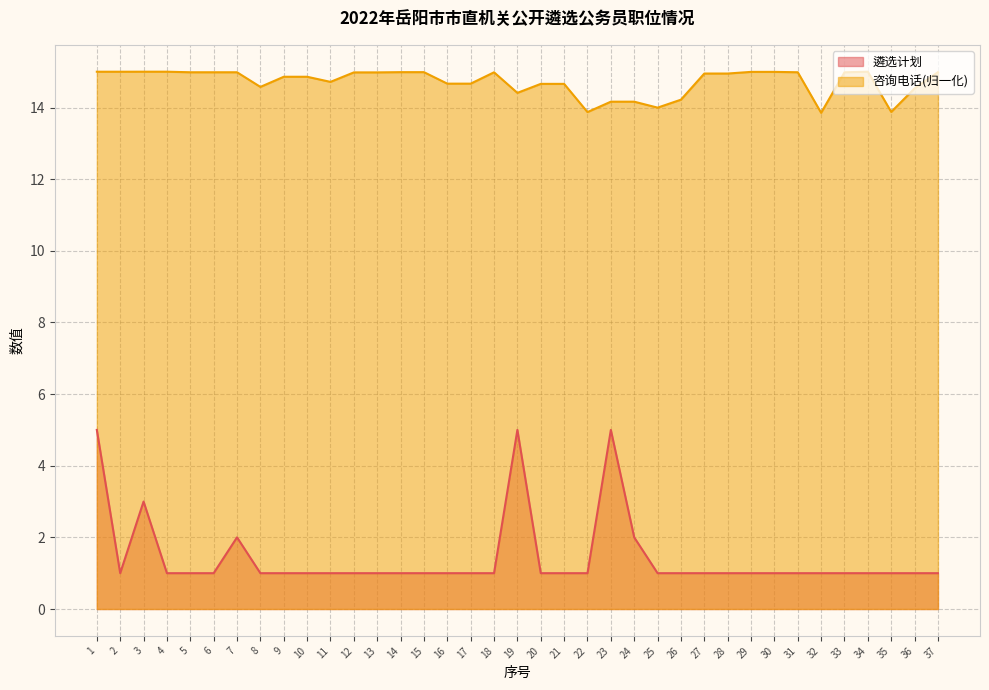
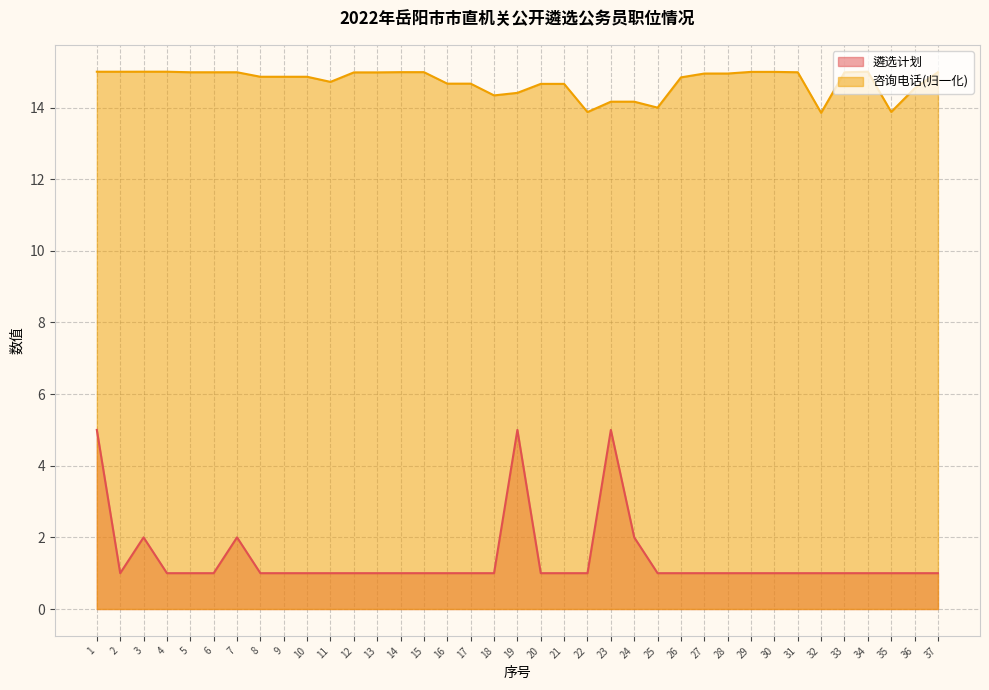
遴选计划, 3: 3 -> 2
咨询电话(归一化), 8: 14.6 -> 14.9
咨询电话(归一化), 18: 15.0 -> 14.3
咨询电话(归一化), 26: 14.2 -> 14.8
